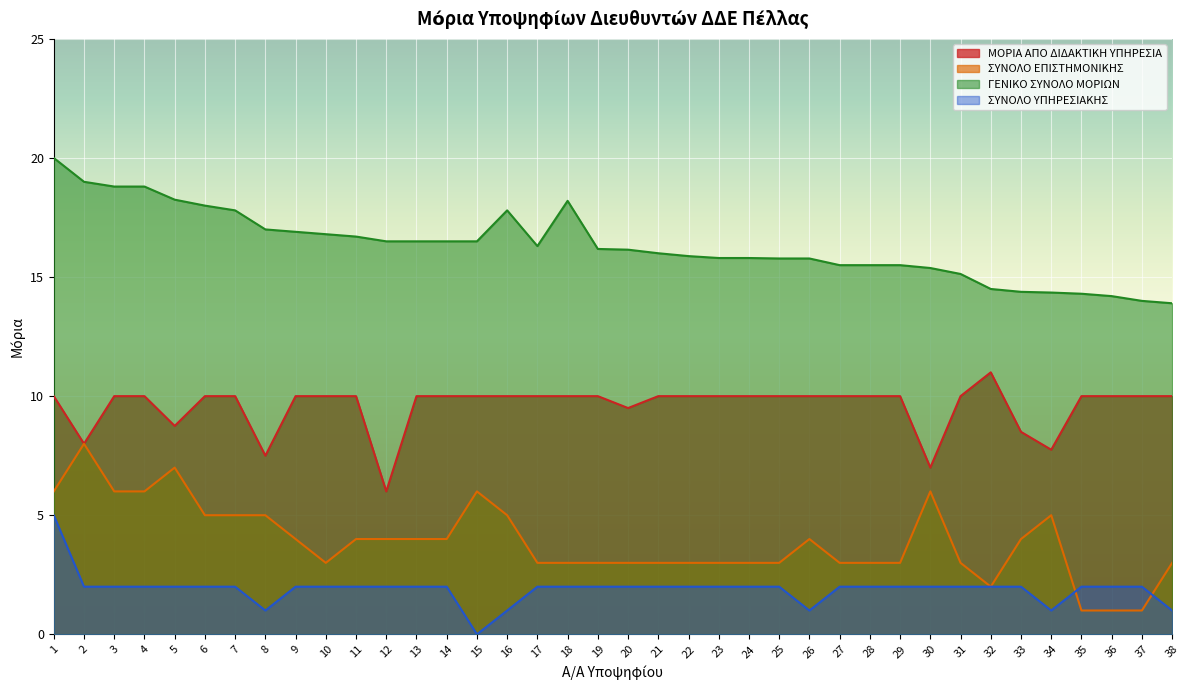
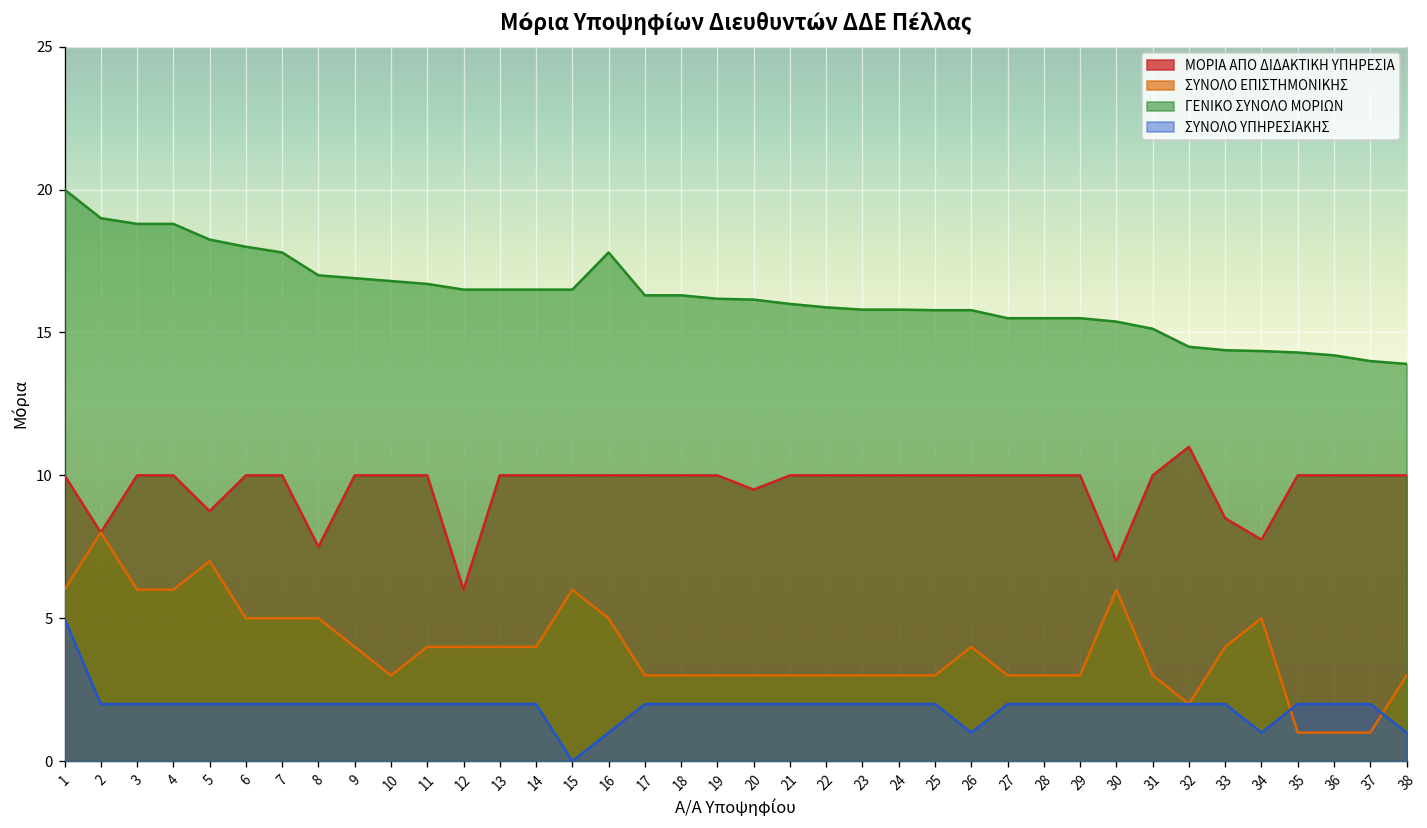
ΣΥΝΟΛΟ ΥΠΗΡΕΣΙΑΚΗΣ, 8: 1 -> 2
ΓΕΝΙΚΟ ΣΥΝΟΛΟ ΜΟΡΙΩΝ, 18: 18.2 -> 16.3
